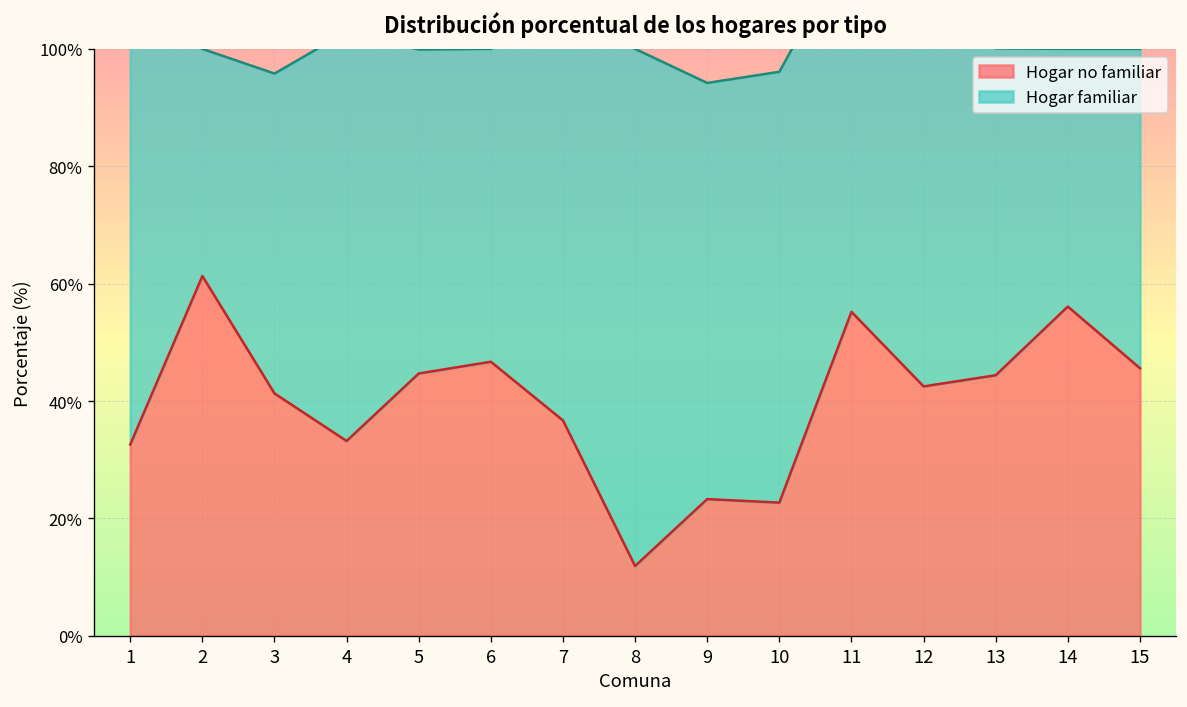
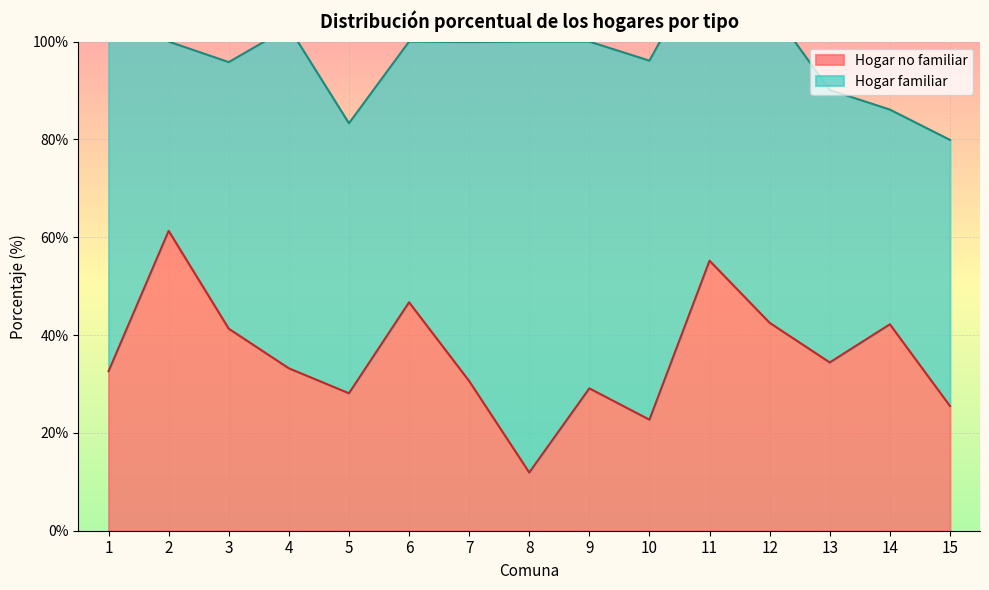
Hogar no familiar, 5: 45% -> 28%
Hogar no familiar, 7: 37% -> 31%
Hogar no familiar, 9: 23% -> 29%
Hogar no familiar, 13: 44% -> 34%
Hogar no familiar, 14: 56% -> 42%
Hogar no familiar, 15: 46% -> 26%
